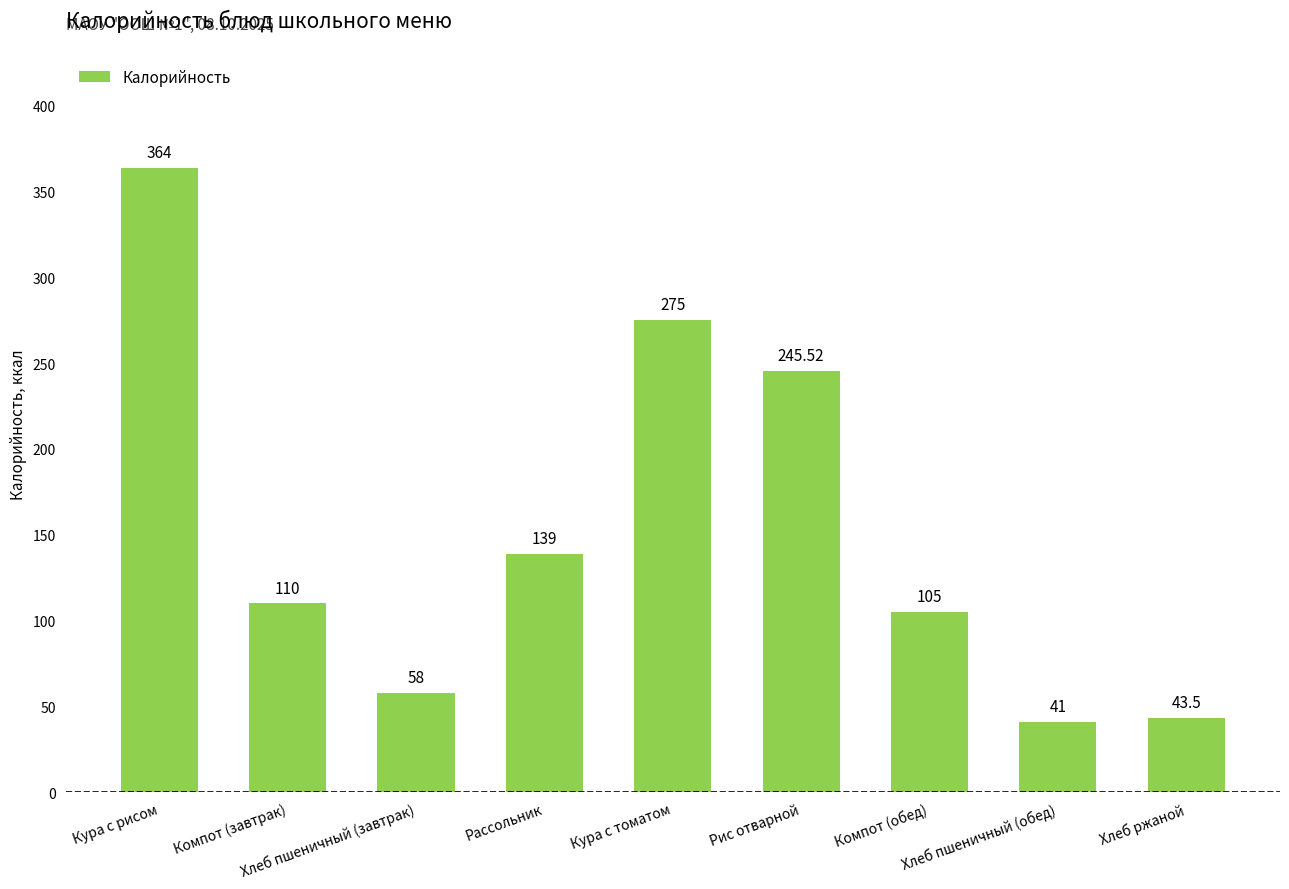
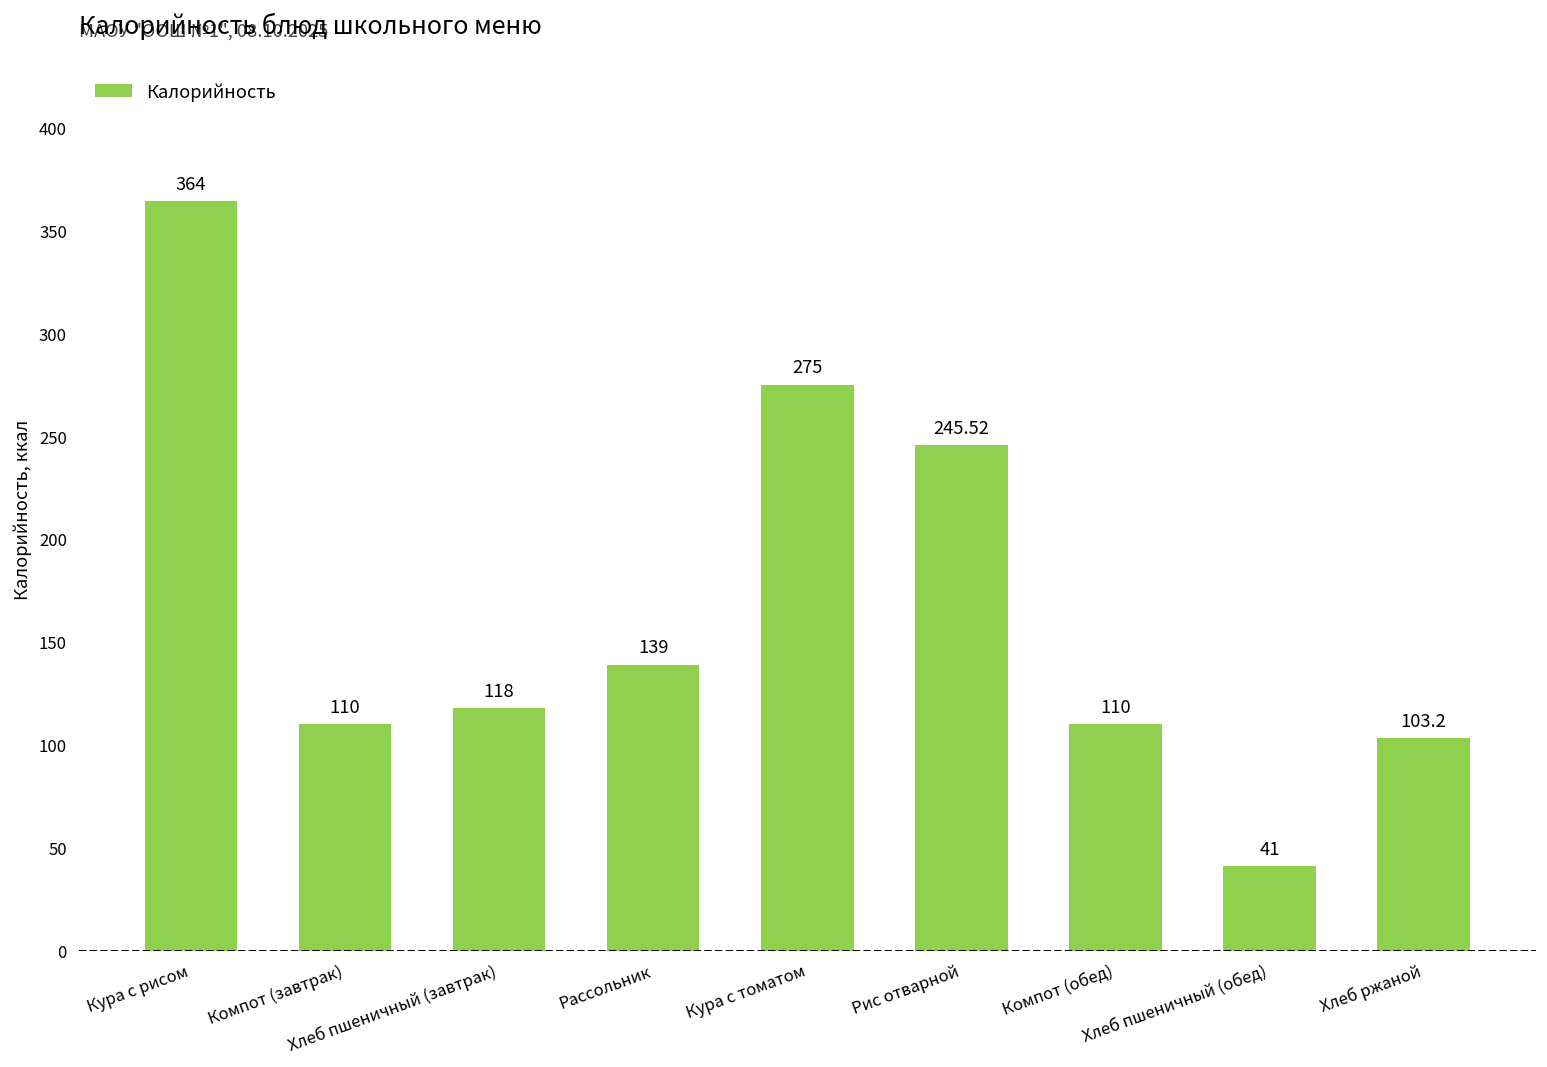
Хлеб пшеничный (завтрак): 58 -> 118
Компот (обед): 105 -> 110
Хлеб ржаной: 43.5 -> 103.2
